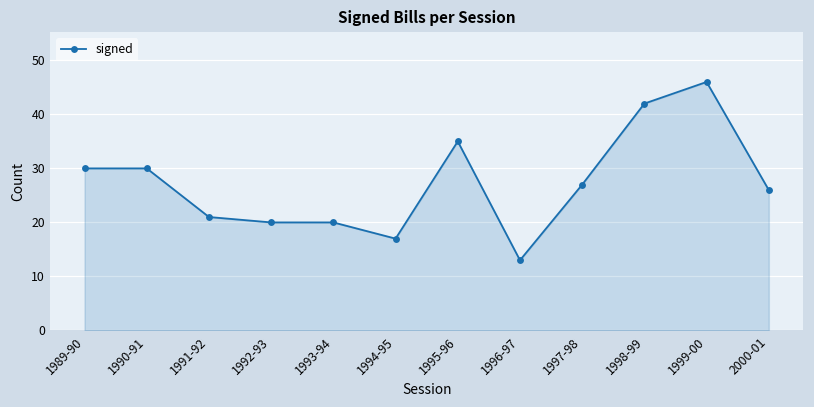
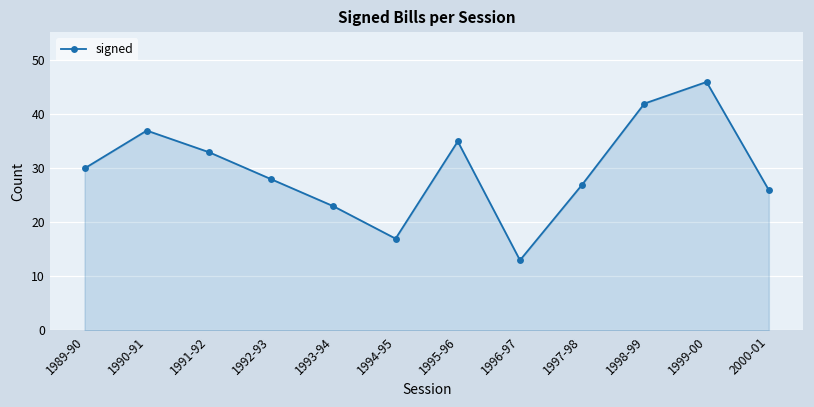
1990-91: 30 -> 37
1991-92: 21 -> 33
1992-93: 20 -> 28
1993-94: 20 -> 23
